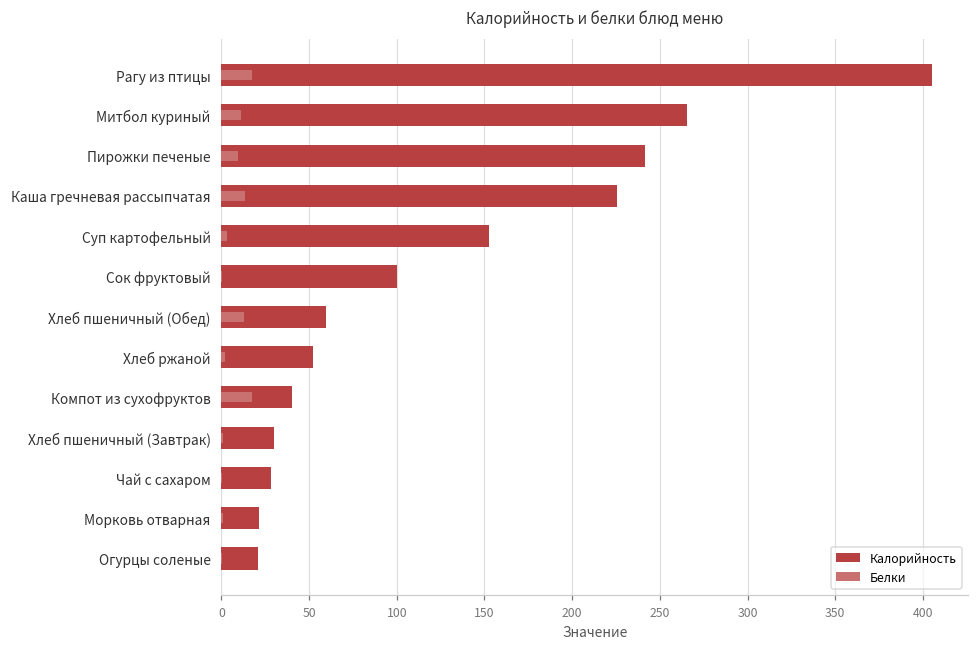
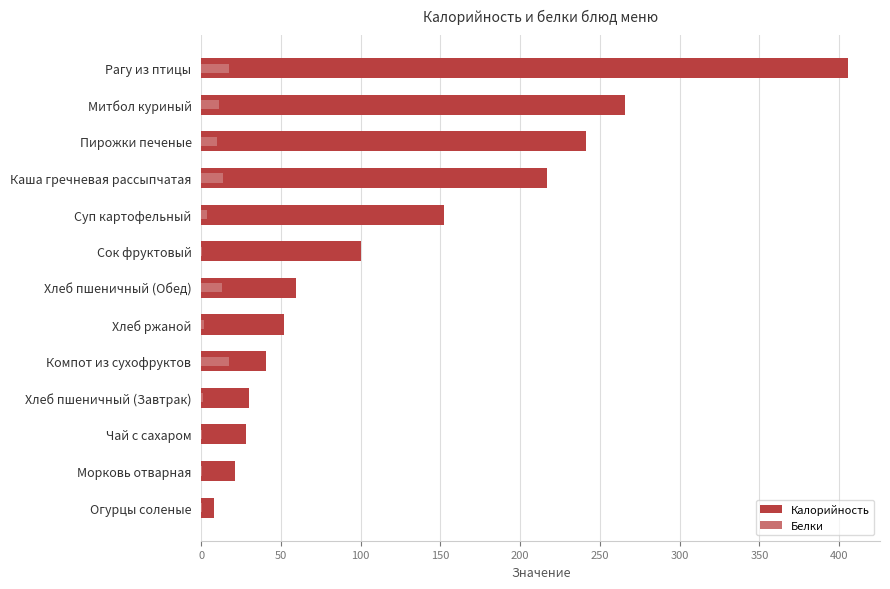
Калорийность, Каша гречневая рассыпчатая: 226 -> 217
Калорийность, Огурцы соленые: 21 -> 8
